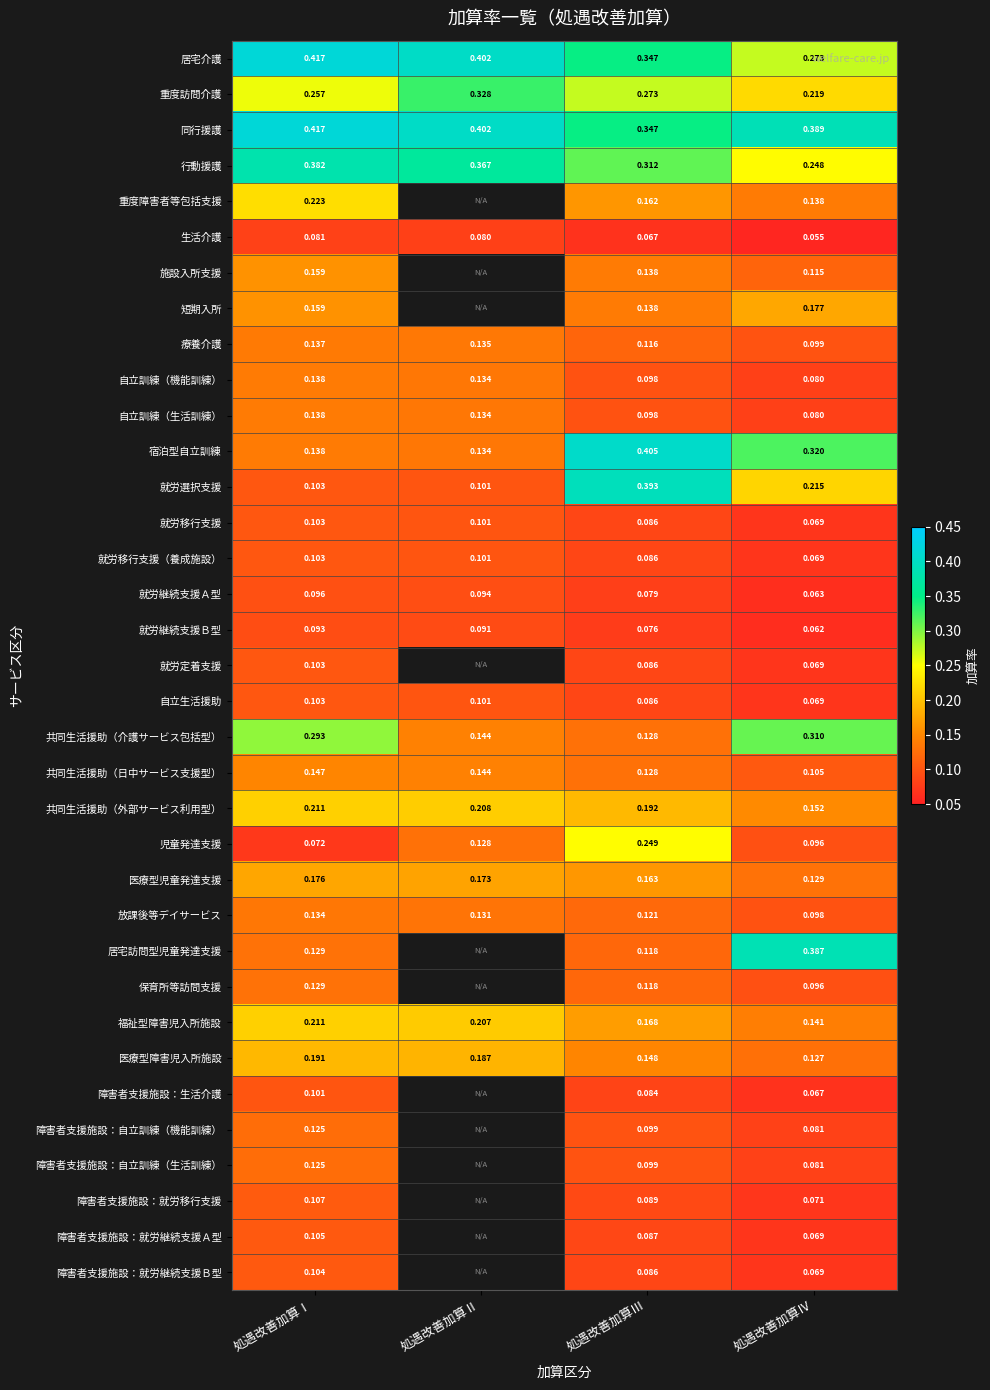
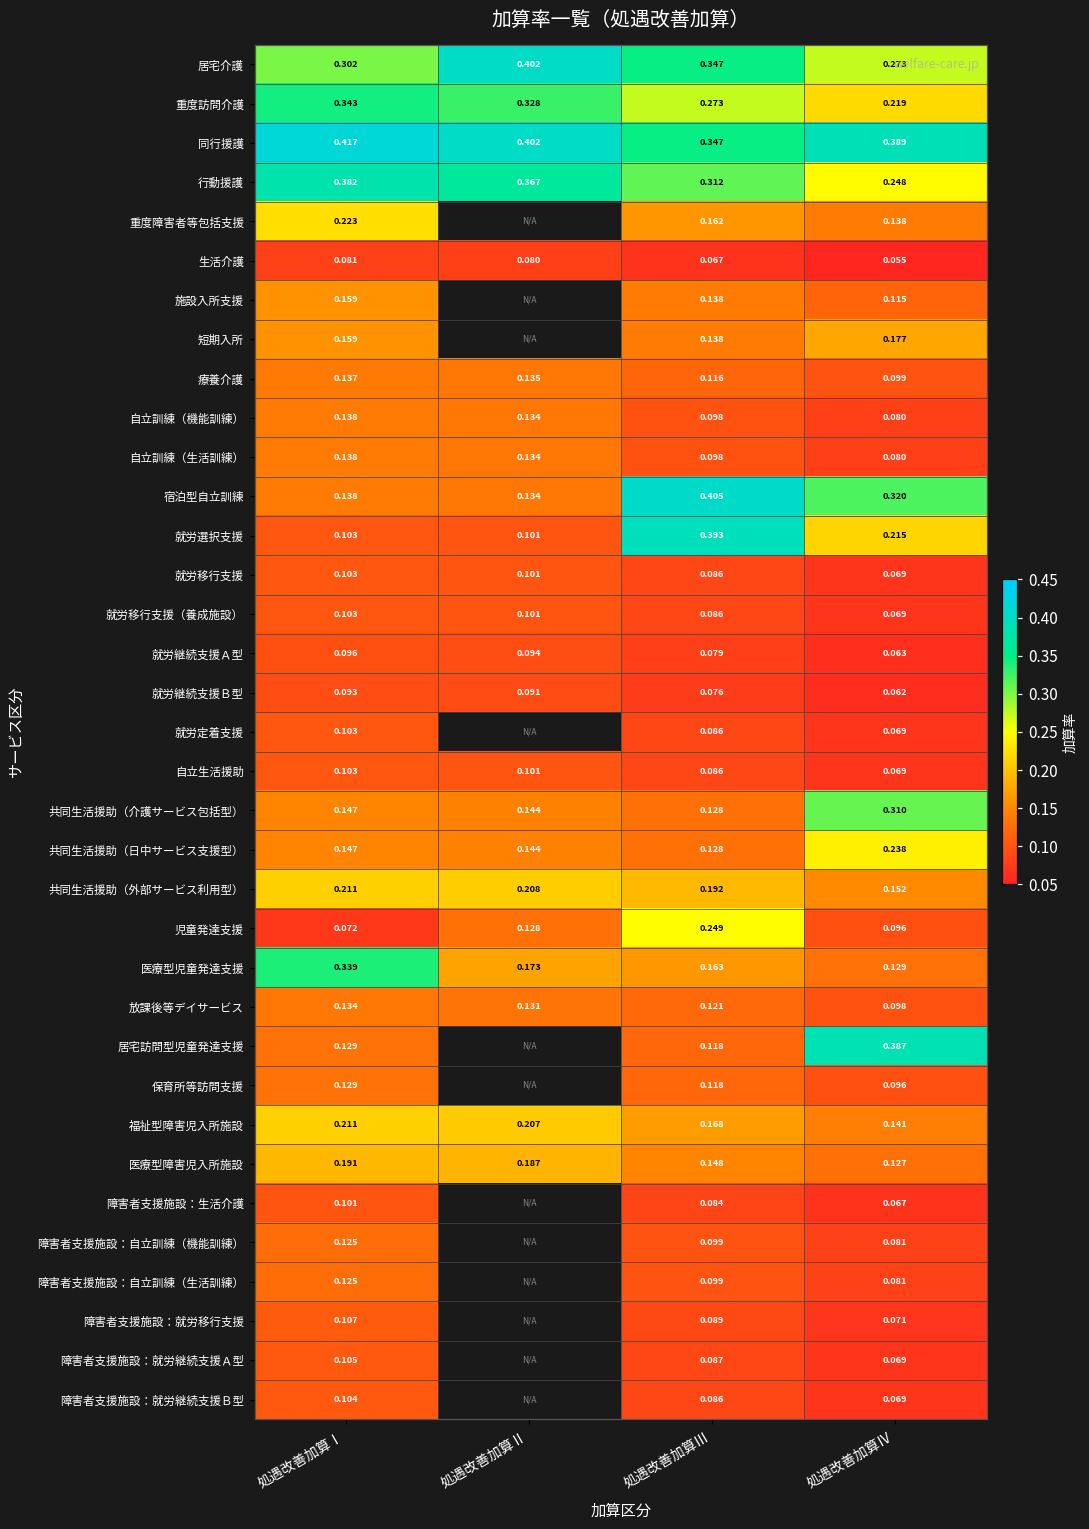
居宅介護, 処遇改善加算Ⅰ: 0.417 -> 0.302
重度訪問介護, 処遇改善加算Ⅰ: 0.257 -> 0.343
共同生活援助（介護サービス包括型）, 処遇改善加算Ⅰ: 0.293 -> 0.147
共同生活援助（日中サービス支援型）, 処遇改善加算Ⅳ: 0.105 -> 0.238
医療型児童発達支援, 処遇改善加算Ⅰ: 0.176 -> 0.339
